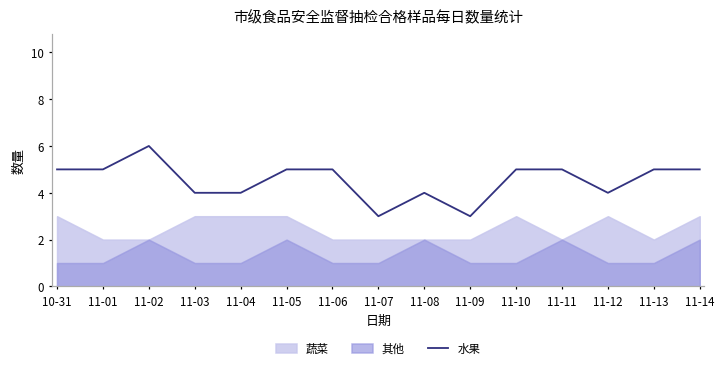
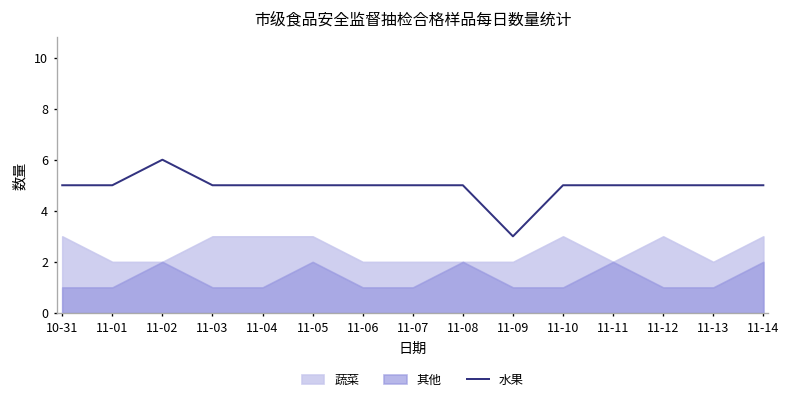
水果, 11-03: 4 -> 5
水果, 11-04: 4 -> 5
水果, 11-07: 3 -> 5
水果, 11-08: 4 -> 5
水果, 11-12: 4 -> 5
